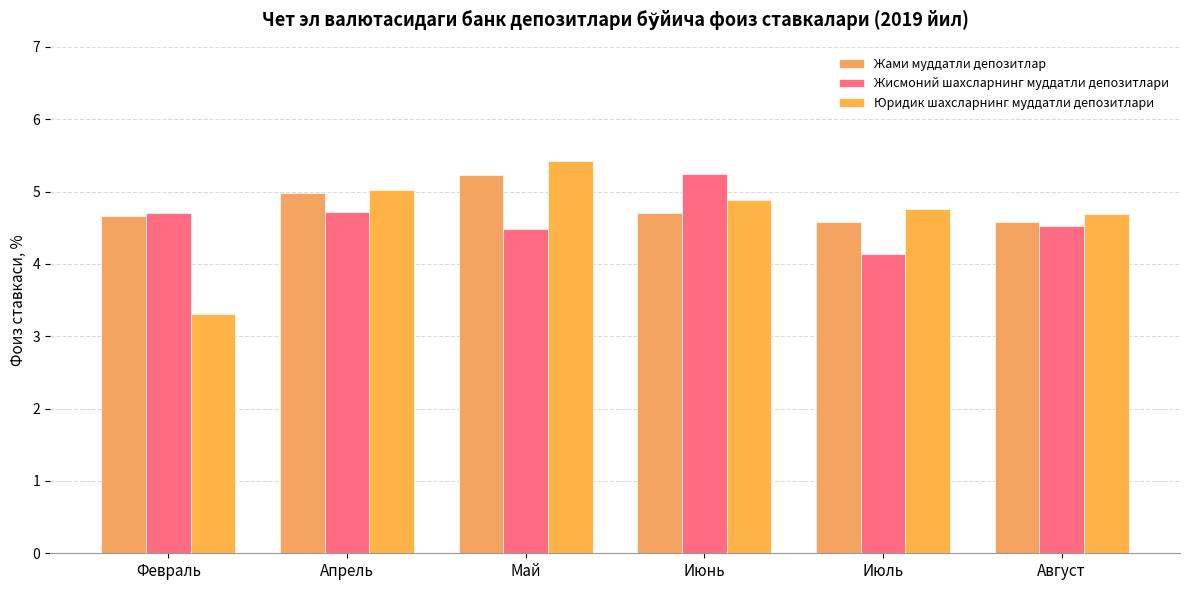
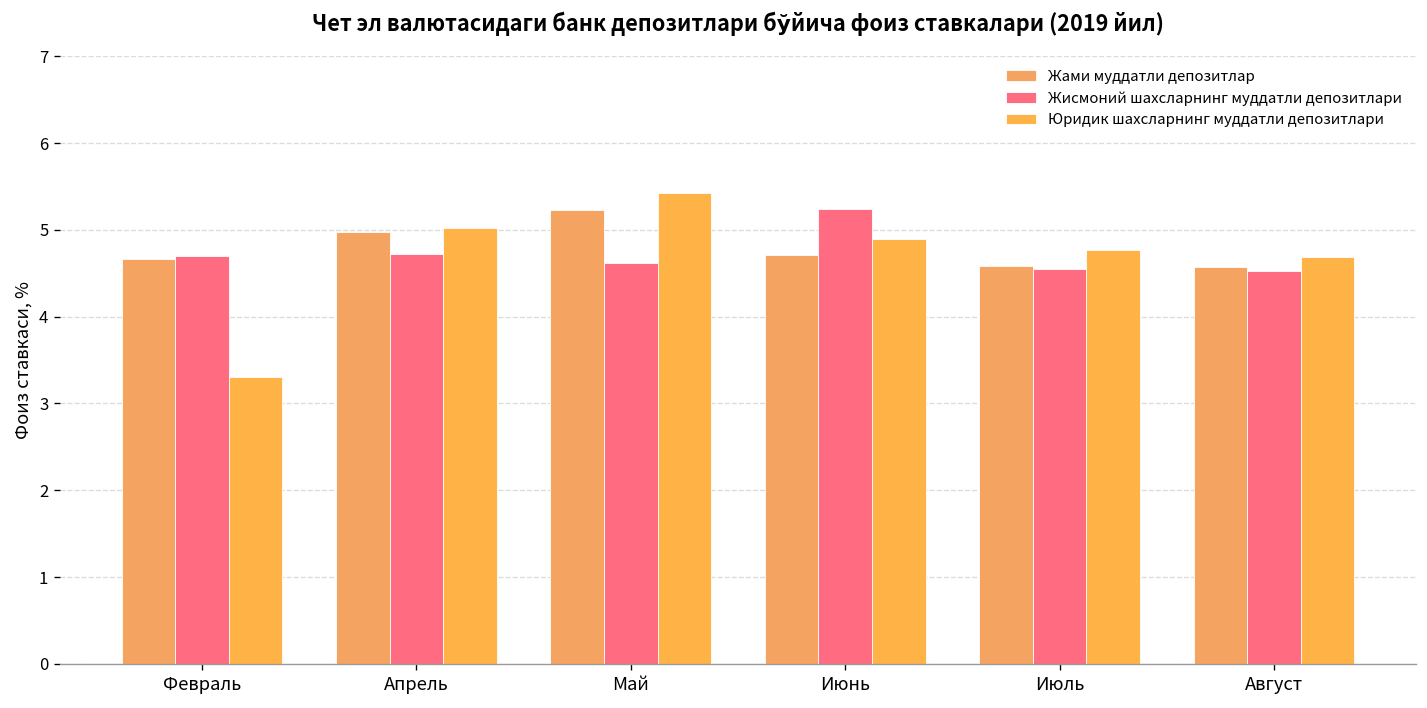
Жисмоний шахсларнинг муддатли депозитлари, Май: 4.5 -> 4.6
Жисмоний шахсларнинг муддатли депозитлари, Июль: 4.1 -> 4.5
